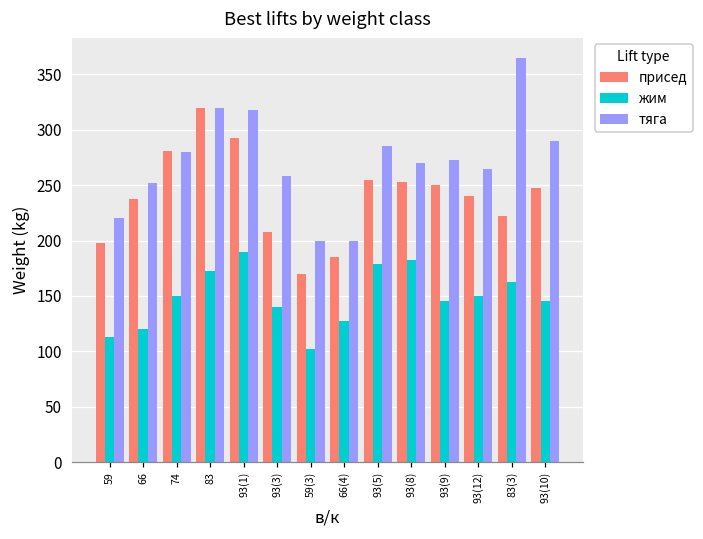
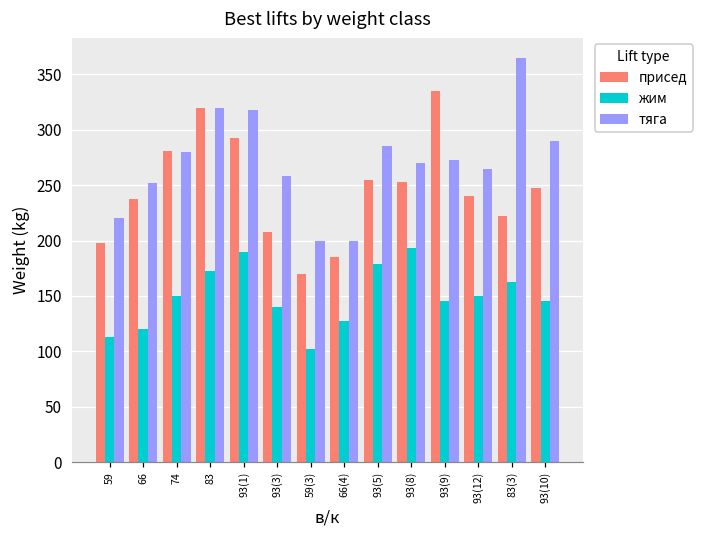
жим, 93(8): 183 -> 193
присед, 93(9): 250 -> 335
